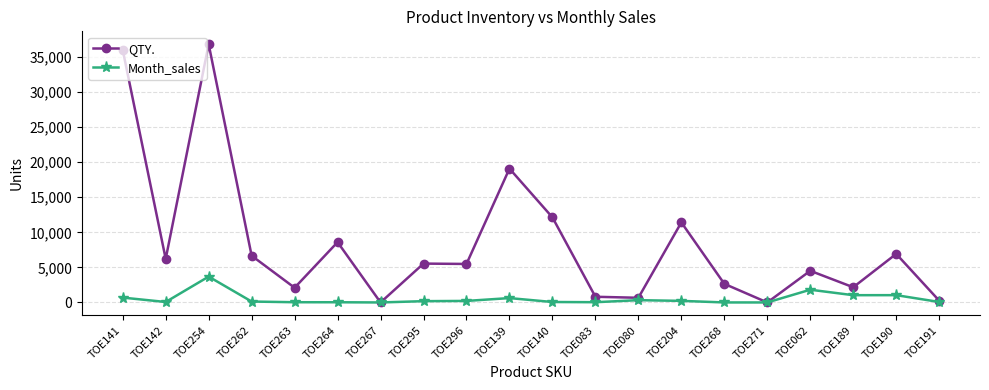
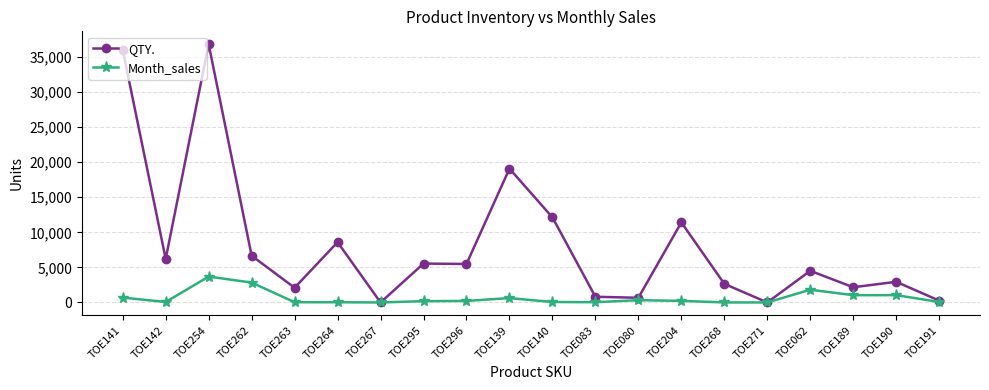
Month_sales, TOE262: 0 -> 3,000
QTY., TOE190: 7,000 -> 3,000
